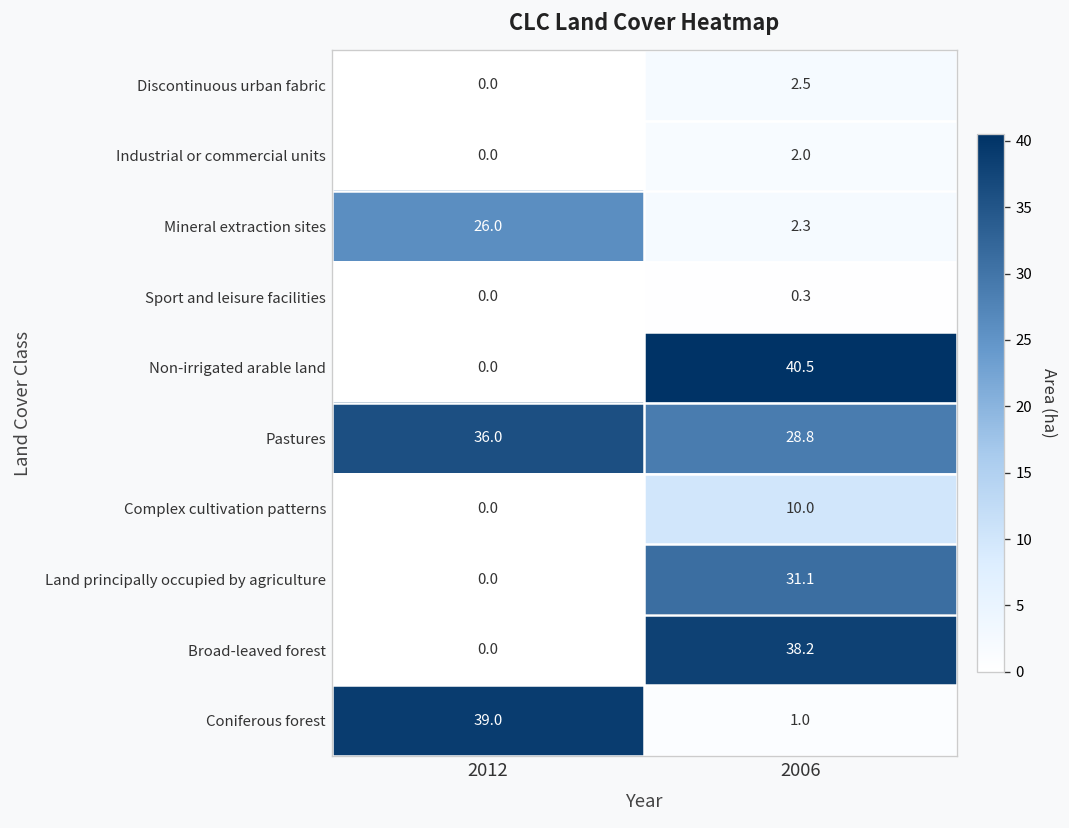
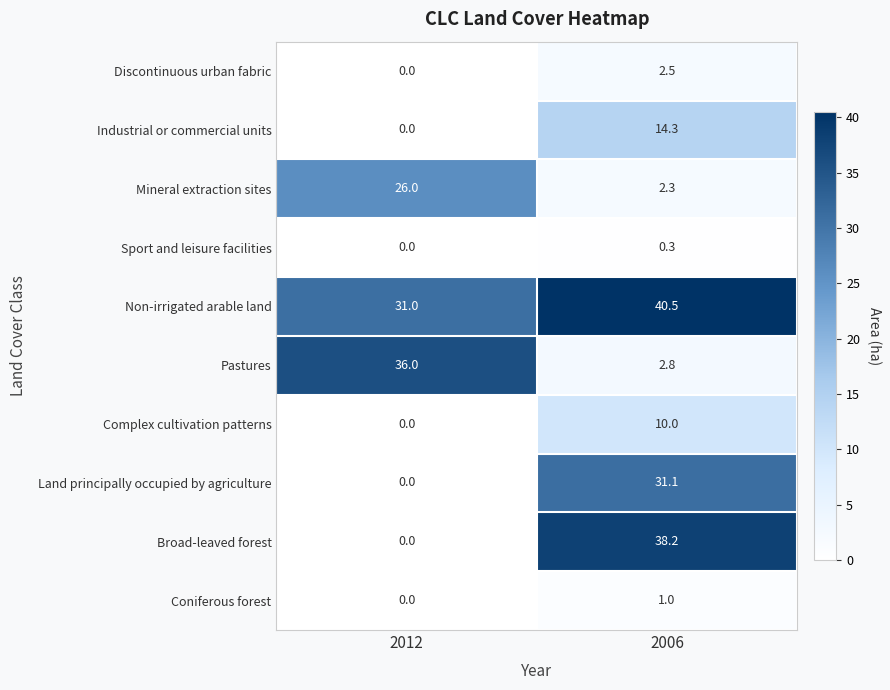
Industrial or commercial units, 2006: 2.0 -> 14.3
Non-irrigated arable land, 2012: 0.0 -> 31.0
Pastures, 2006: 28.8 -> 2.8
Coniferous forest, 2012: 39.0 -> 0.0
